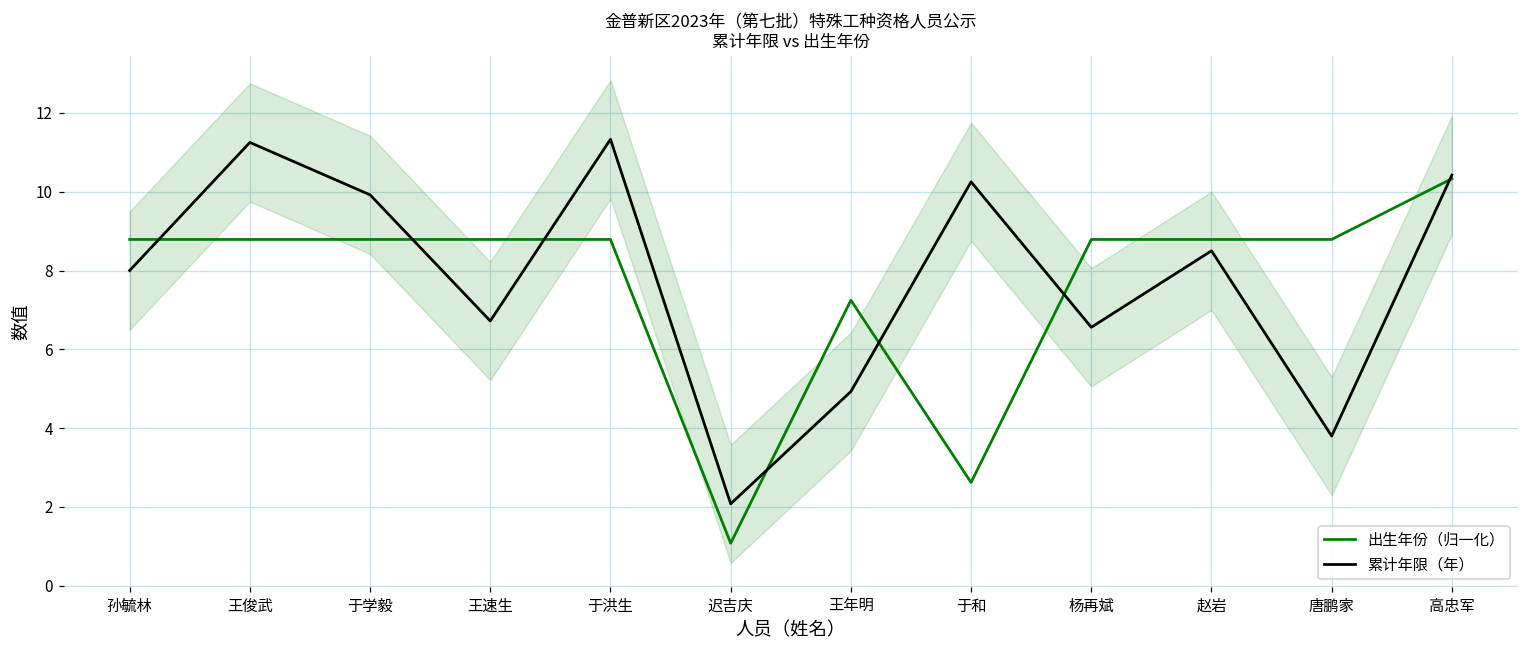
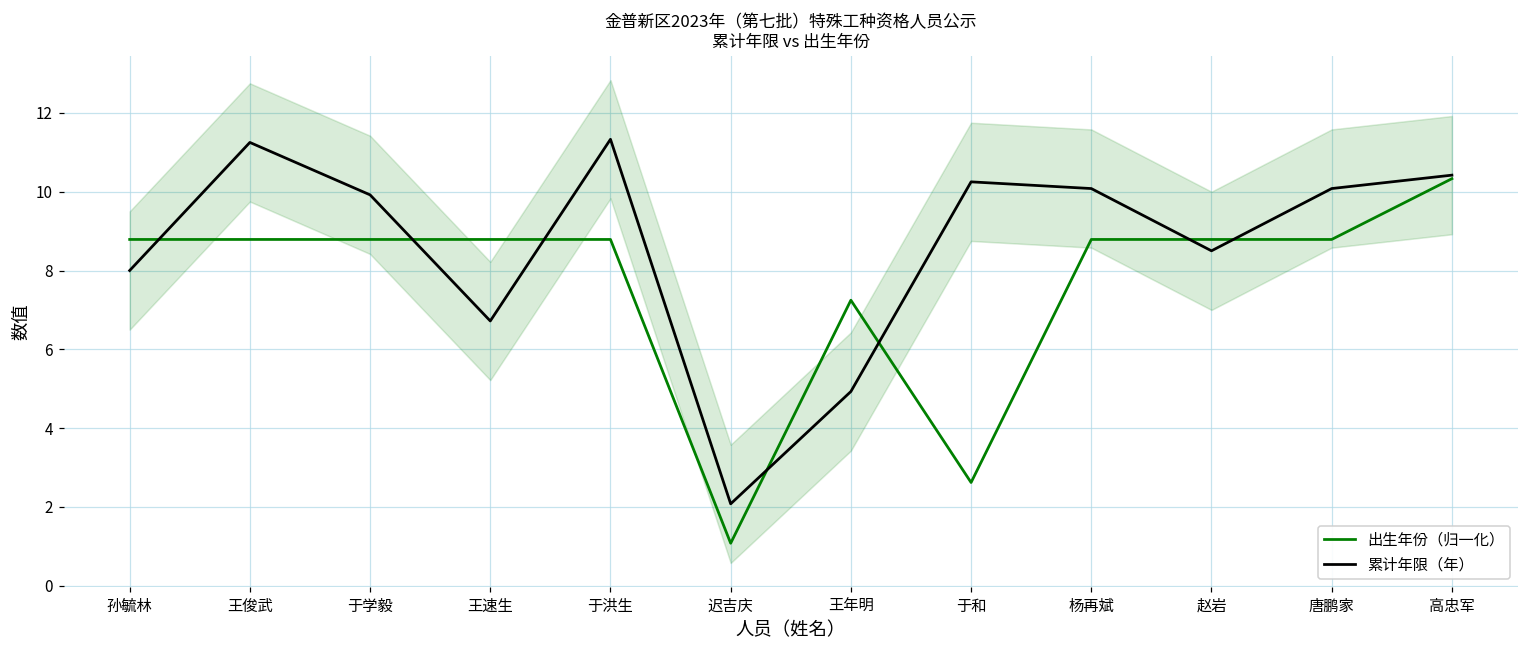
累计年限（年）, 杨再斌: 6.6 -> 10.1
累计年限（年）, 唐鹏家: 3.8 -> 10.1
